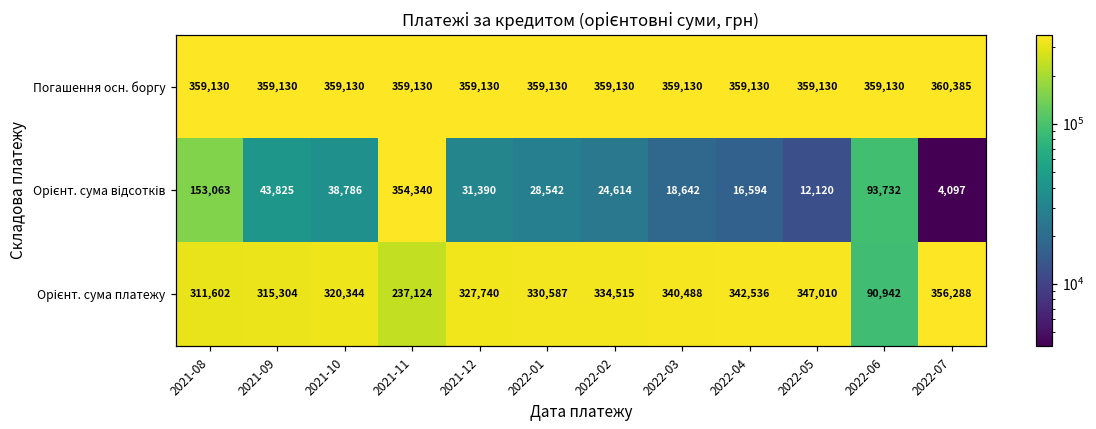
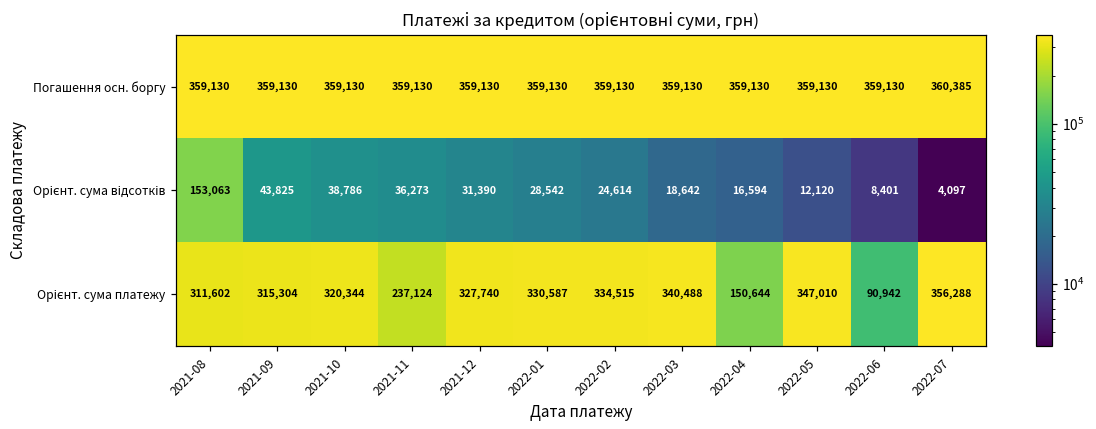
Орієнт. сума відсотків, 2021-11: 354,340 -> 36,273
Орієнт. сума відсотків, 2022-06: 93,732 -> 8,401
Орієнт. сума платежу, 2022-04: 342,536 -> 150,644
